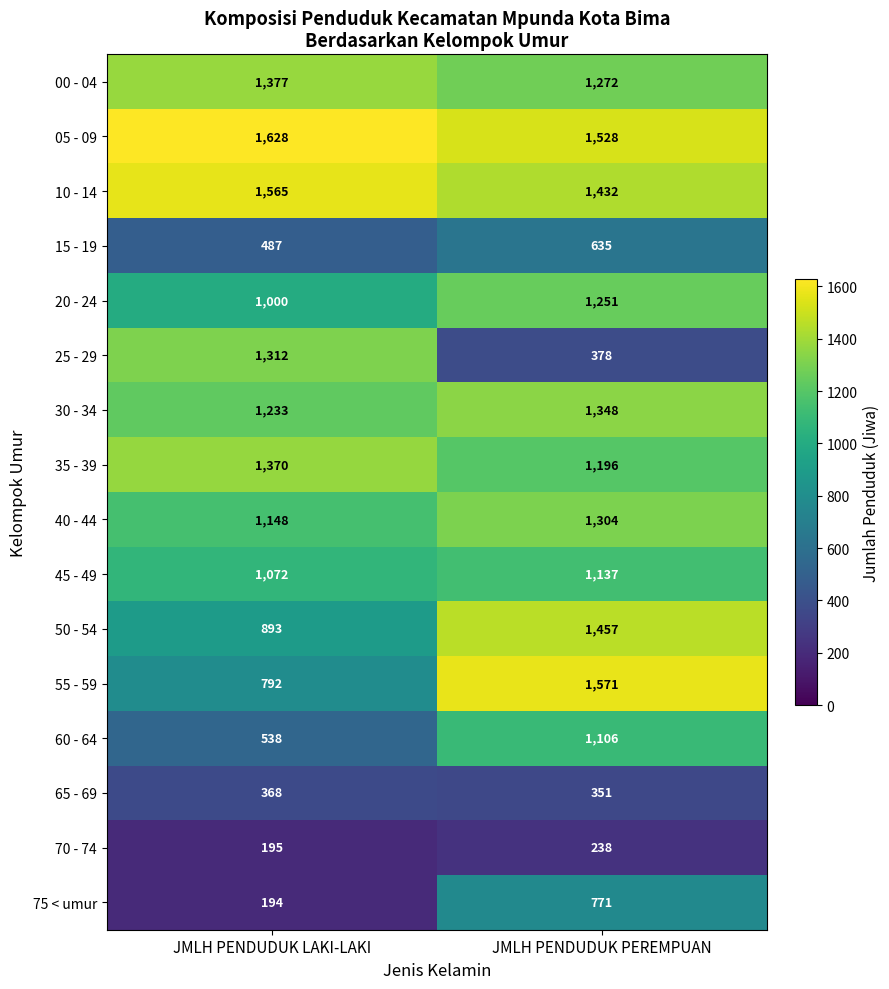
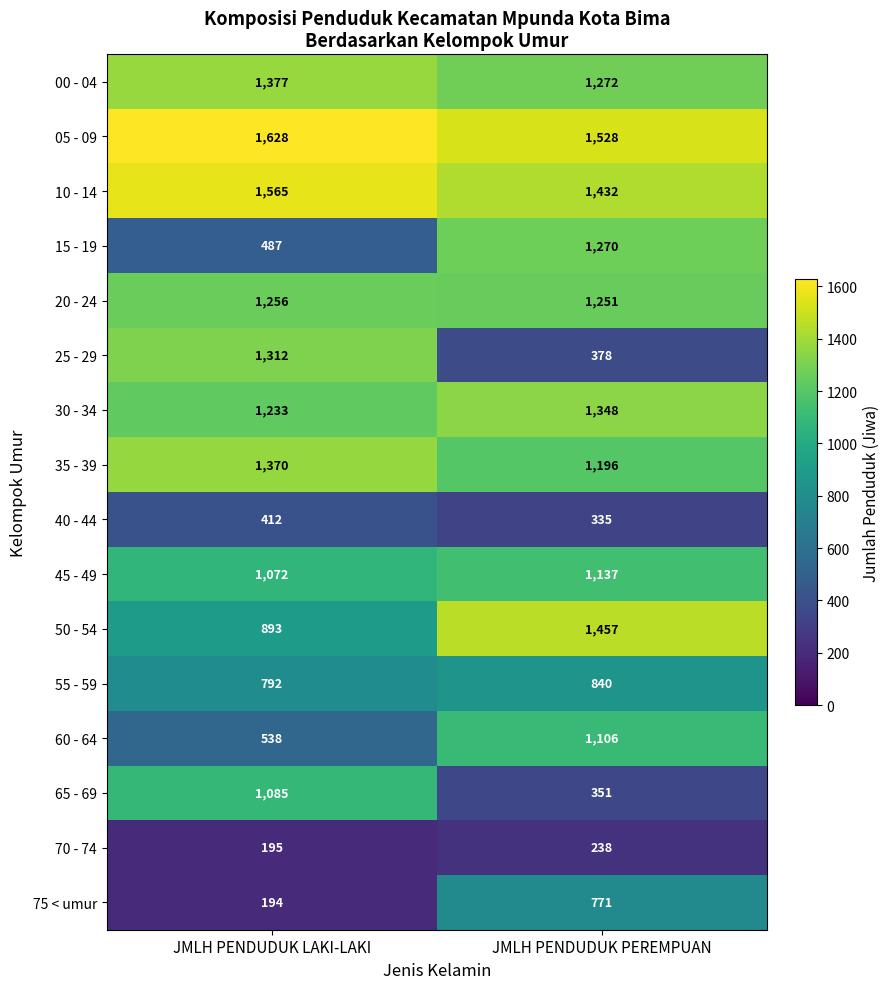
15 - 19, JMLH PENDUDUK PEREMPUAN: 635 -> 1,270
20 - 24, JMLH PENDUDUK LAKI-LAKI: 1,000 -> 1,256
40 - 44, JMLH PENDUDUK LAKI-LAKI: 1,148 -> 412
40 - 44, JMLH PENDUDUK PEREMPUAN: 1,304 -> 335
55 - 59, JMLH PENDUDUK PEREMPUAN: 1,571 -> 840
65 - 69, JMLH PENDUDUK LAKI-LAKI: 368 -> 1,085
